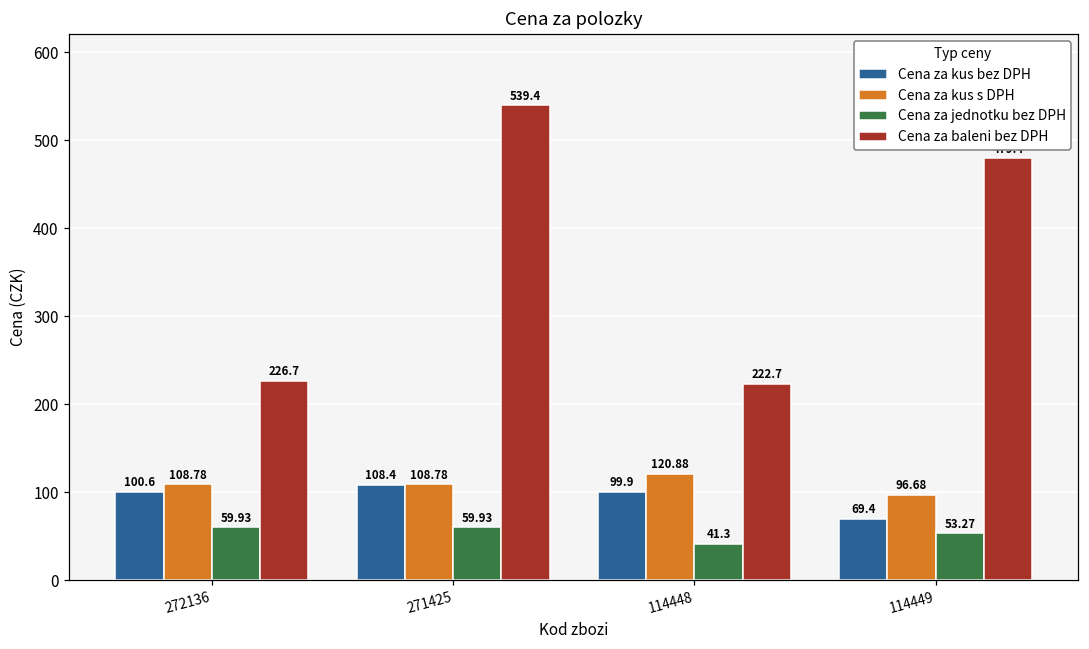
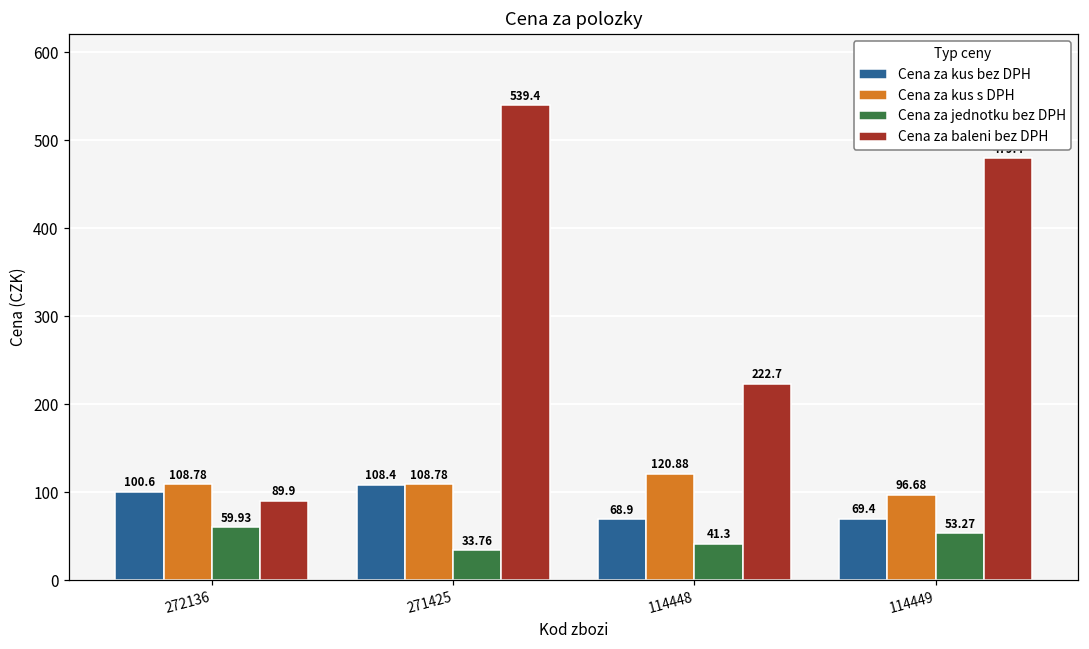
Cena za baleni bez DPH, 272136: 226.7 -> 89.9
Cena za jednotku bez DPH, 271425: 59.93 -> 33.76
Cena za kus bez DPH, 114448: 99.9 -> 68.9
